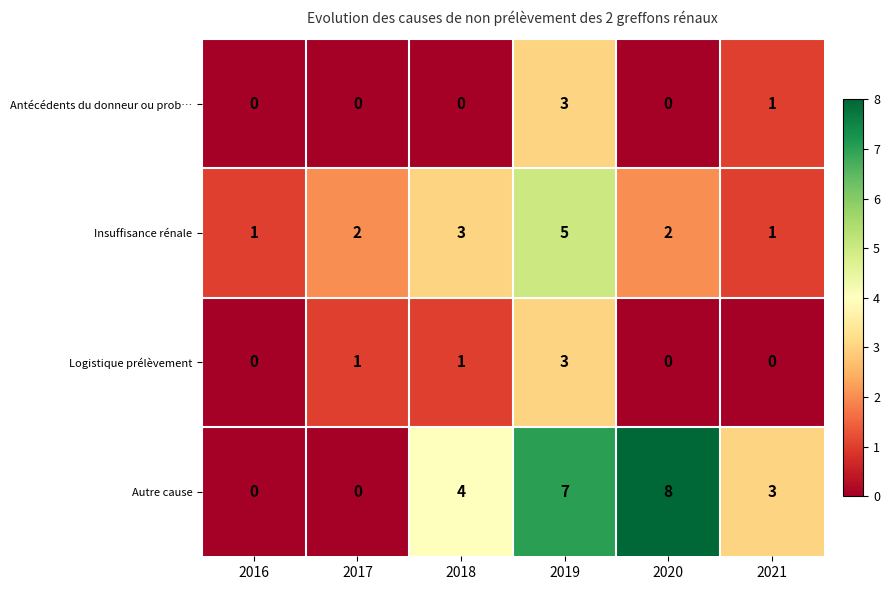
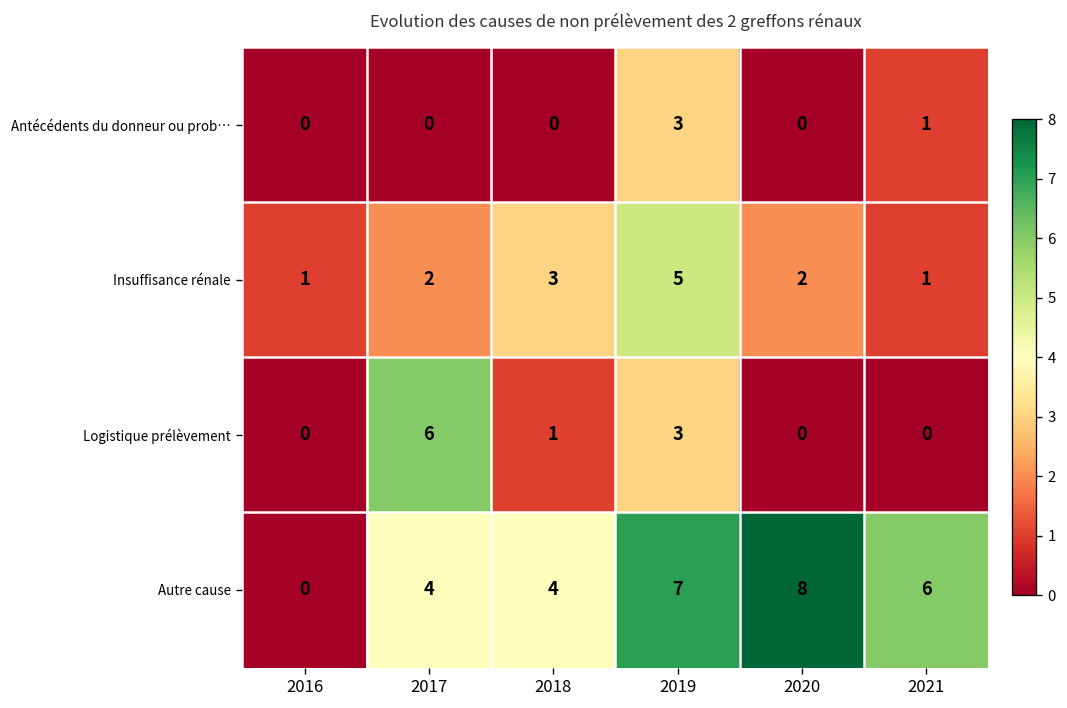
Logistique prélèvement, 2017: 1 -> 6
Autre cause, 2017: 0 -> 4
Autre cause, 2021: 3 -> 6
